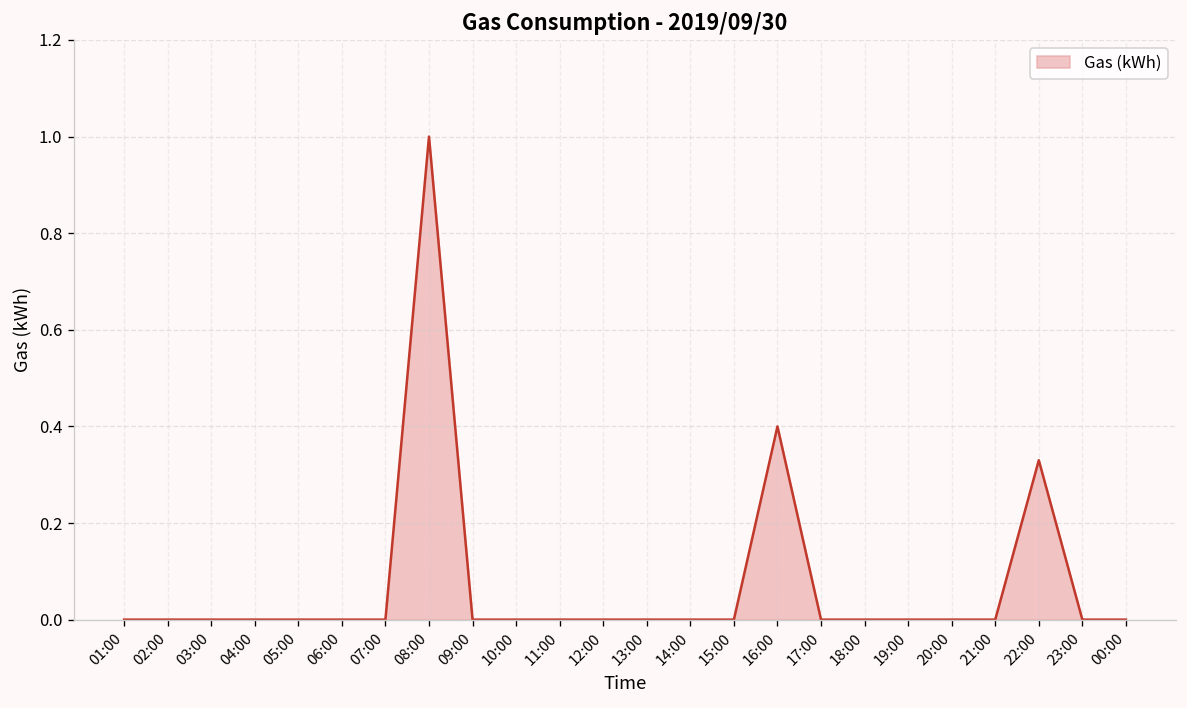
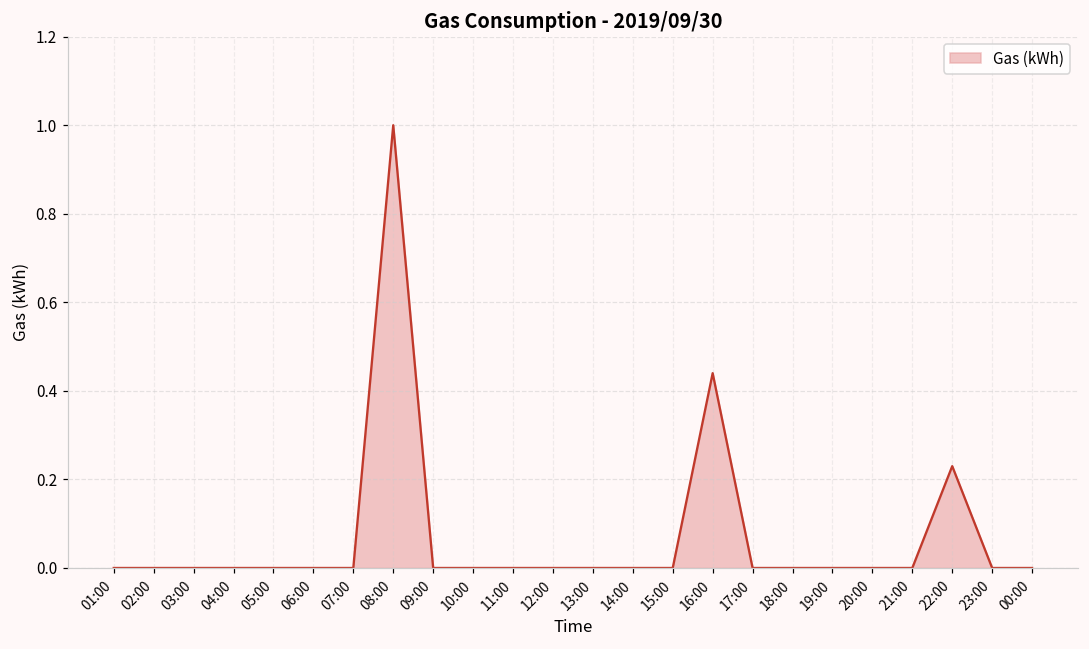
16:00: 0.40 -> 0.44
22:00: 0.33 -> 0.23
